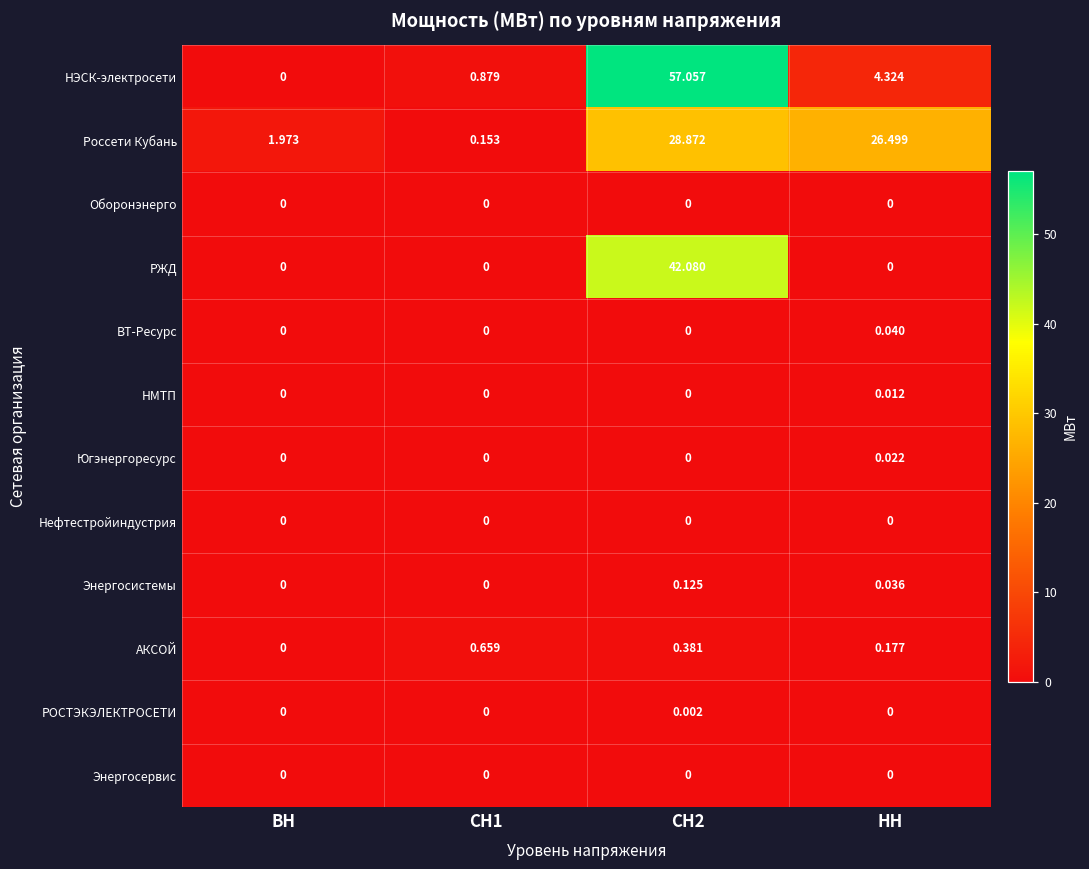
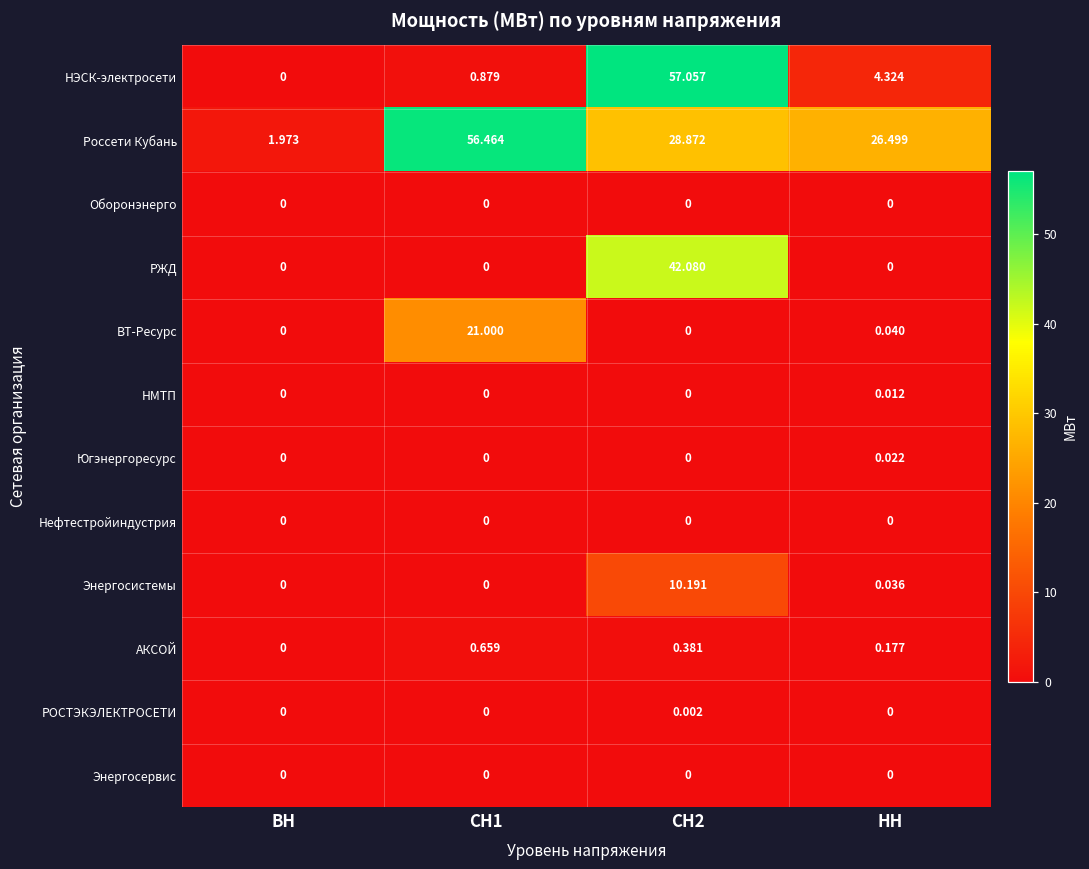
Россети Кубань, СН1: 0.153 -> 56.464
ВТ-Ресурс, СН1: 0 -> 21.000
Энергосистемы, СН2: 0.125 -> 10.191
